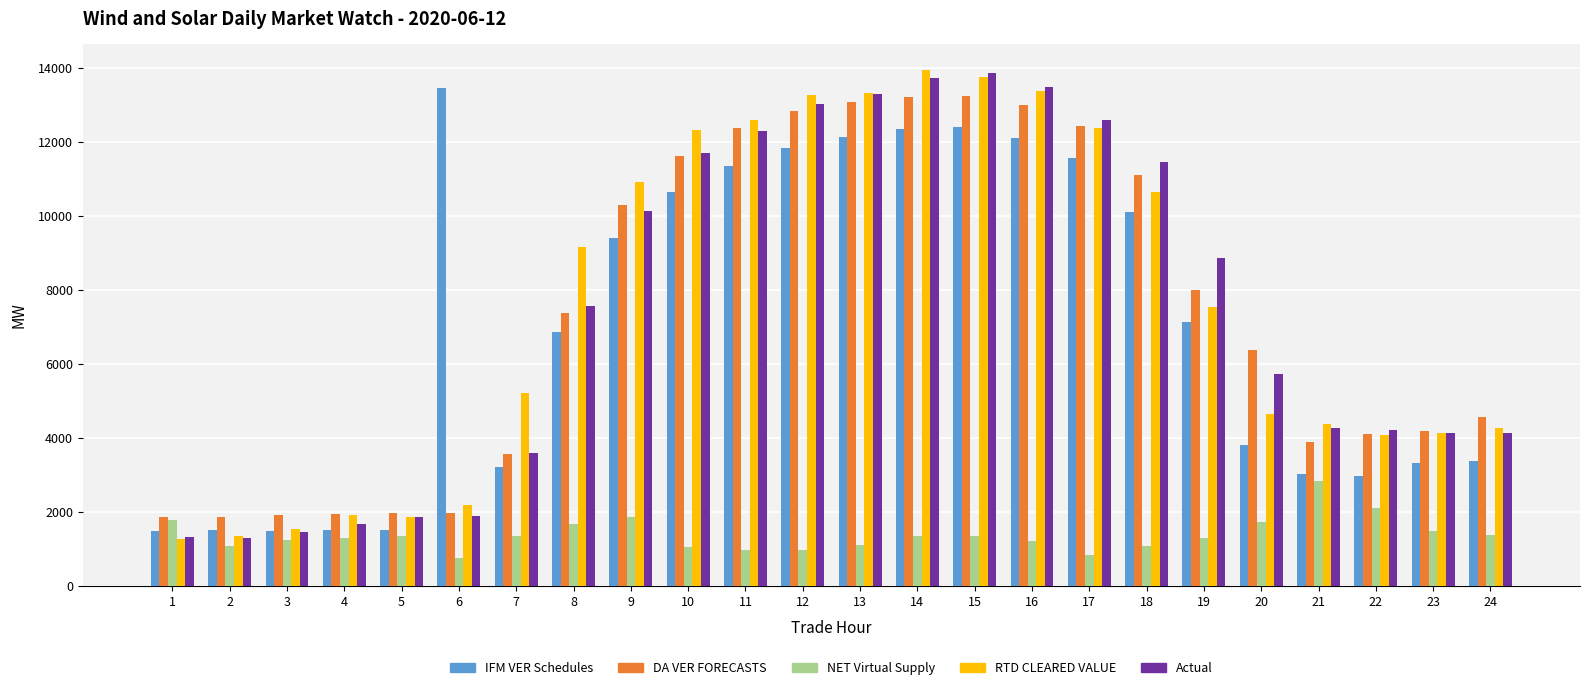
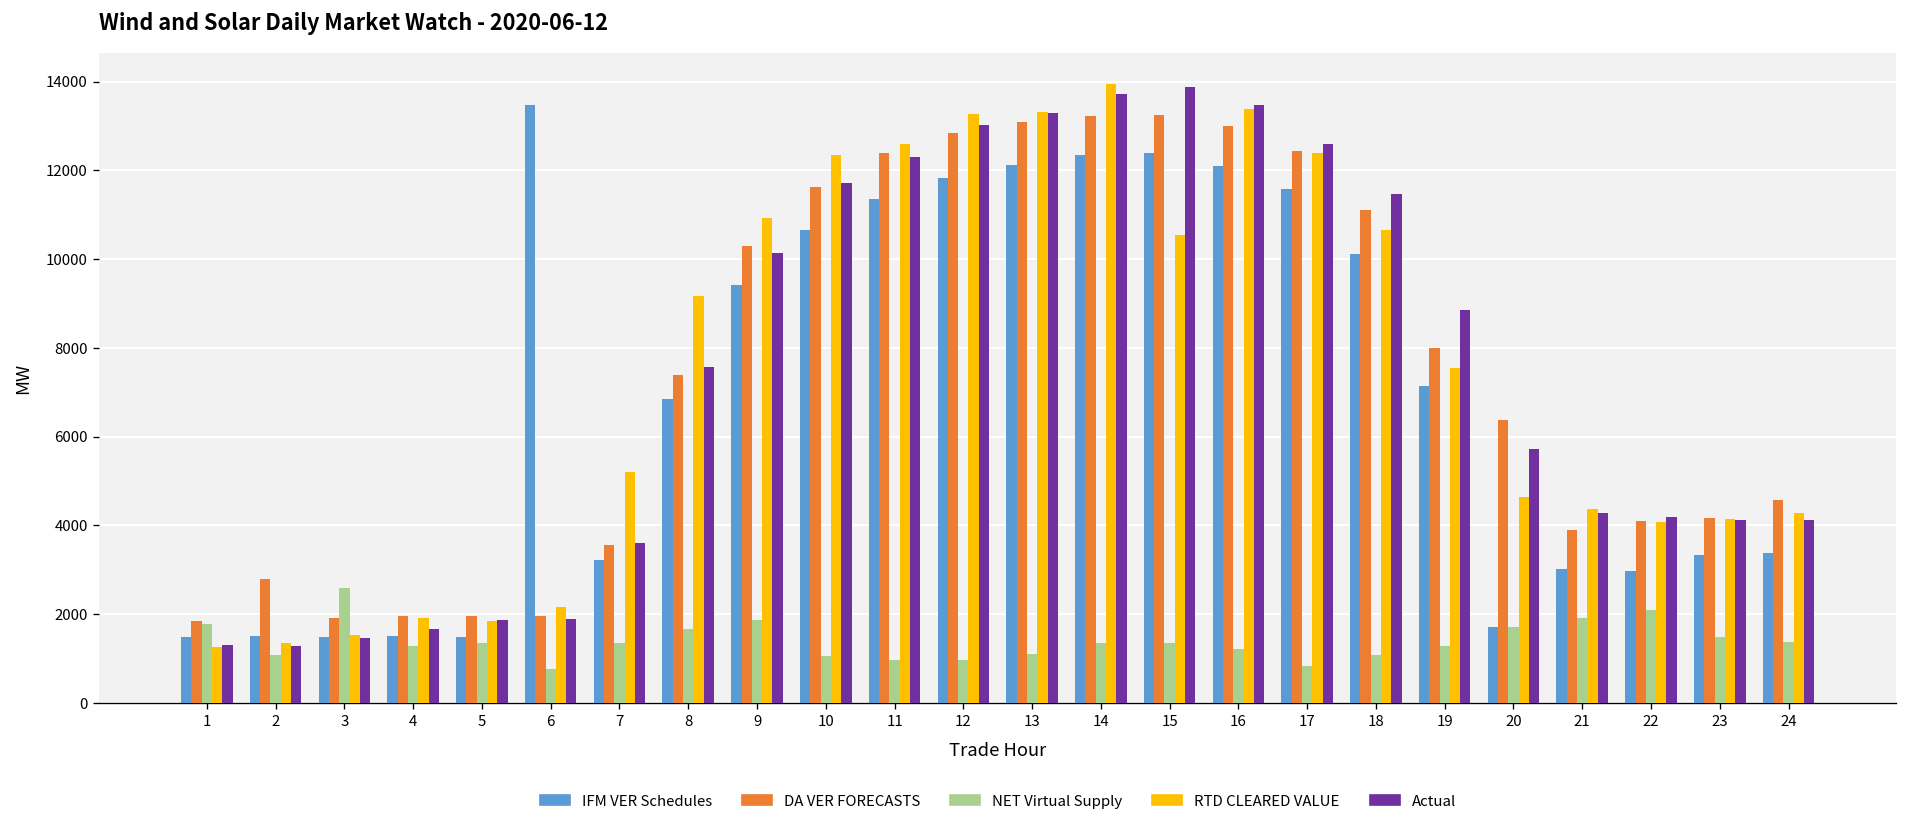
DA VER FORECASTS, 2: 1900 -> 2800
NET Virtual Supply, 3: 1200 -> 2600
RTD CLEARED VALUE, 15: 13700 -> 10500
IFM VER Schedules, 20: 3800 -> 1700
NET Virtual Supply, 21: 2800 -> 1900
